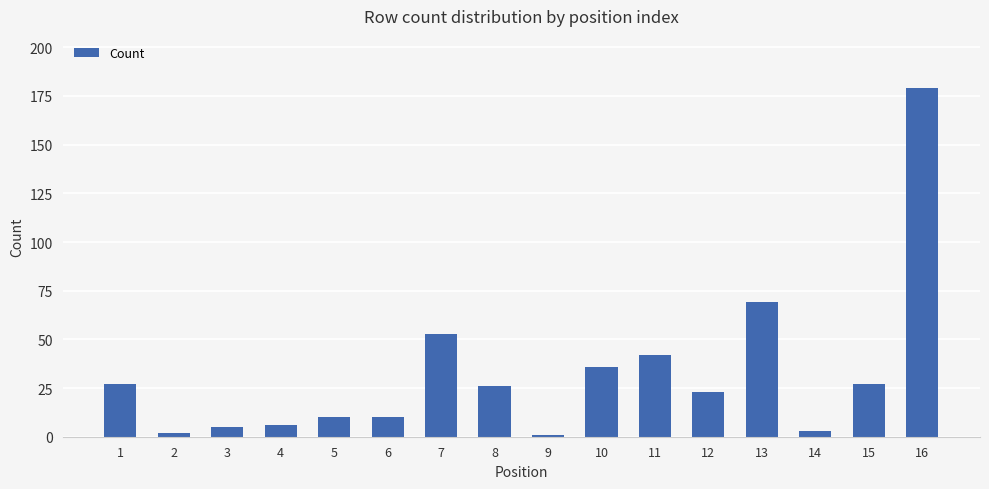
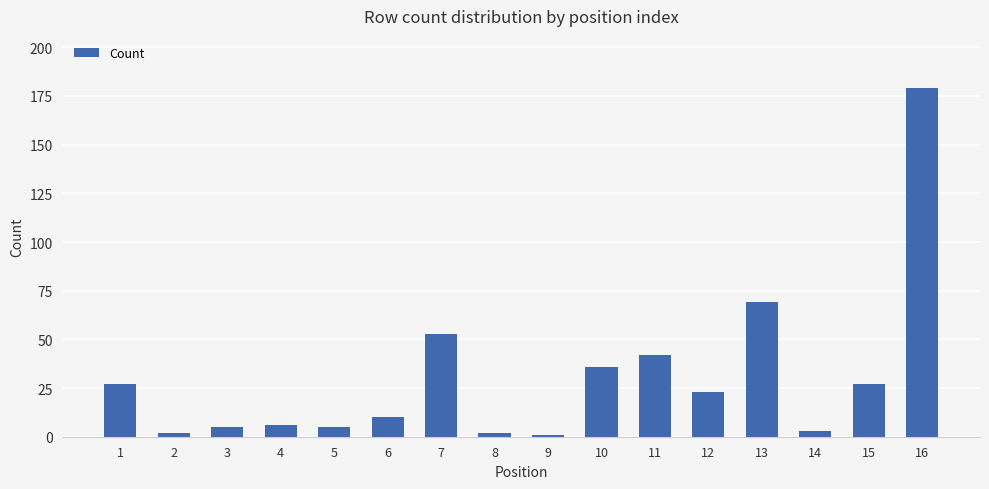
5: 10 -> 5
8: 26 -> 2
